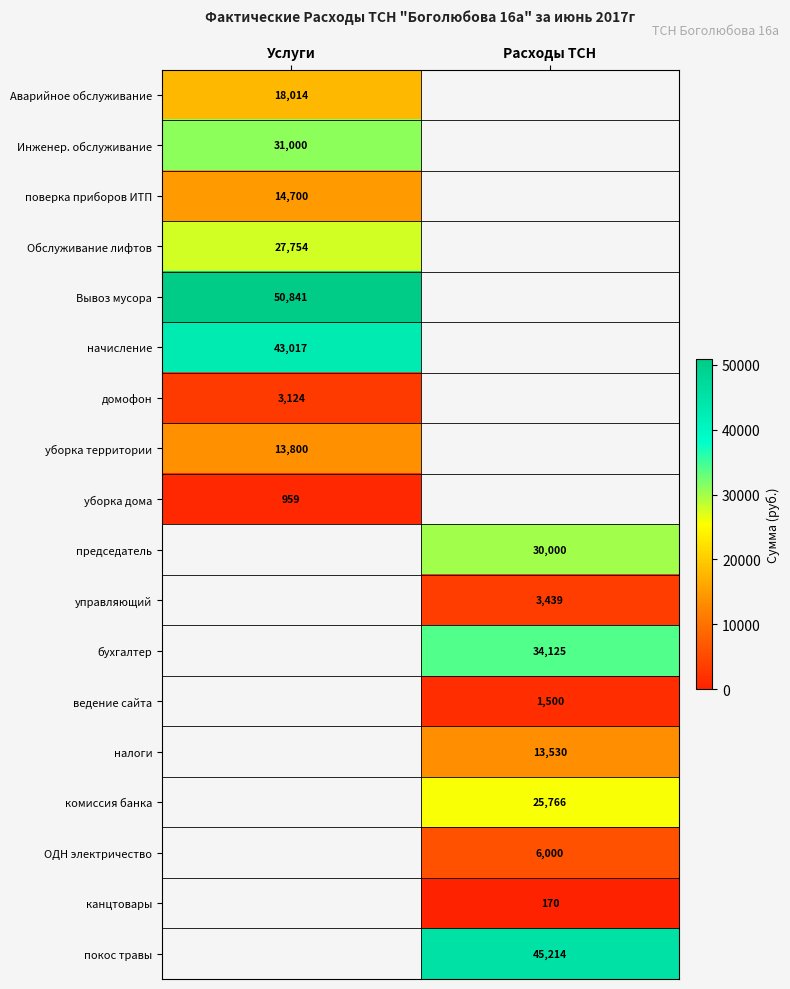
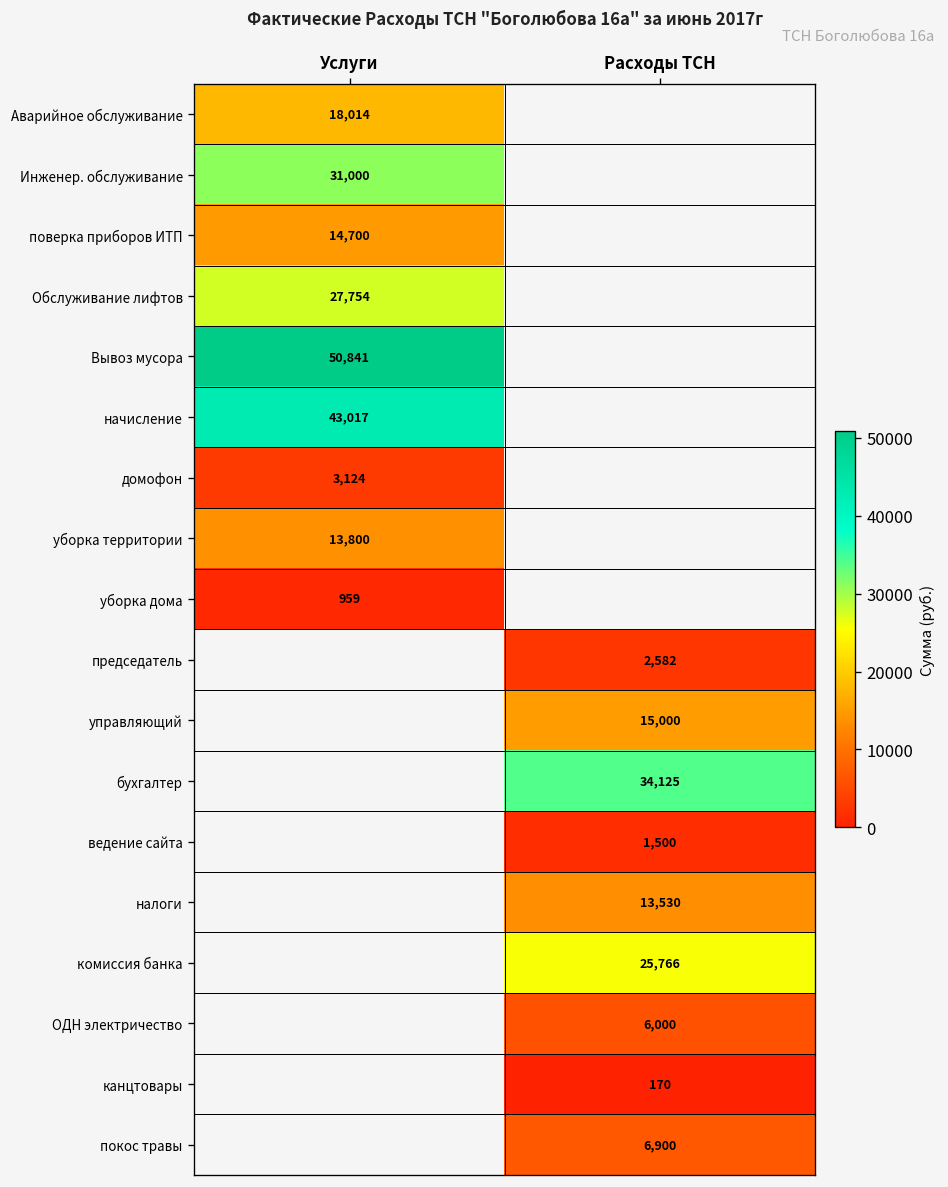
председатель, Расходы ТСН: 30,000 -> 2,582
управляющий, Расходы ТСН: 3,439 -> 15,000
покос травы, Расходы ТСН: 45,214 -> 6,900
